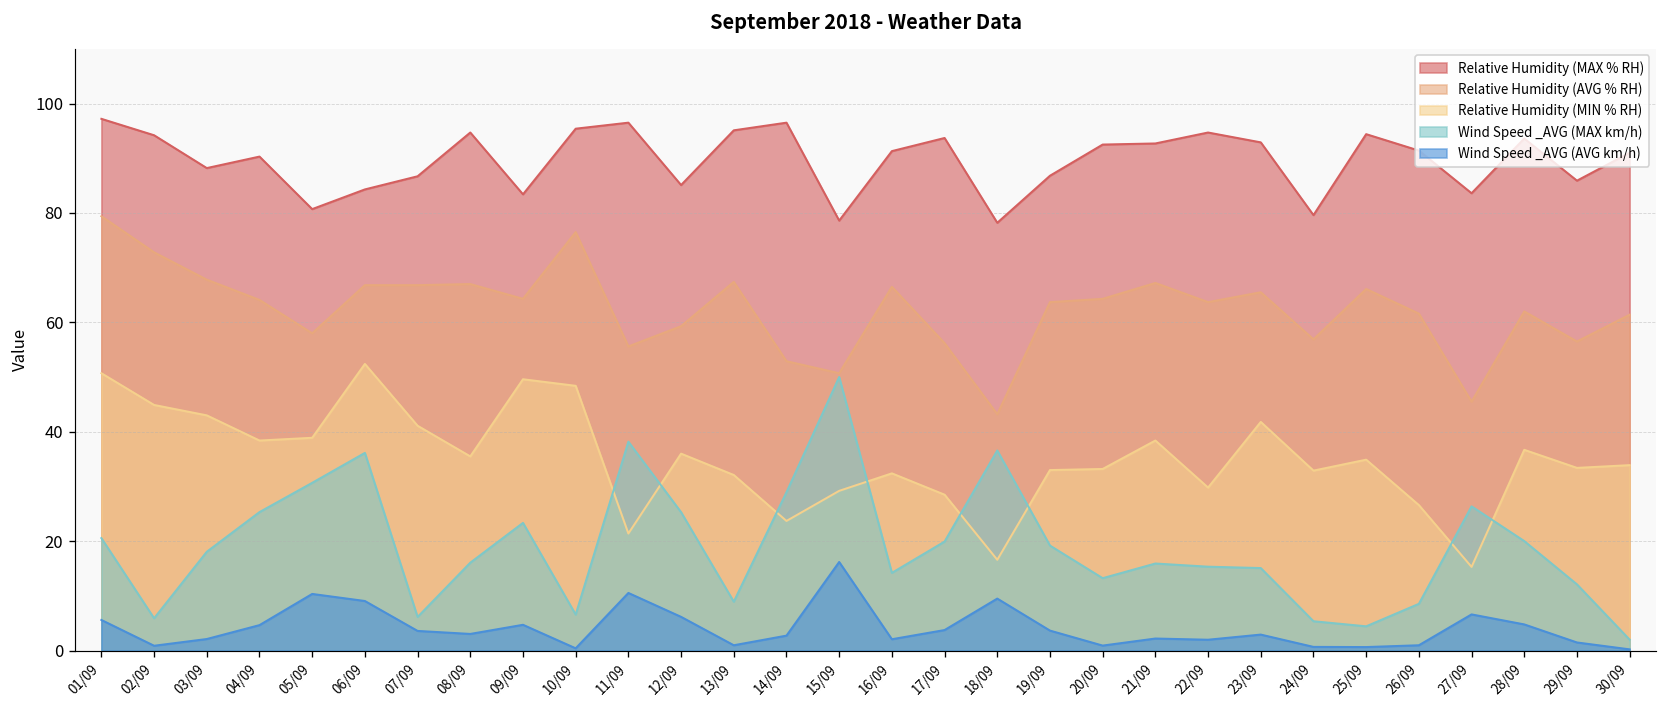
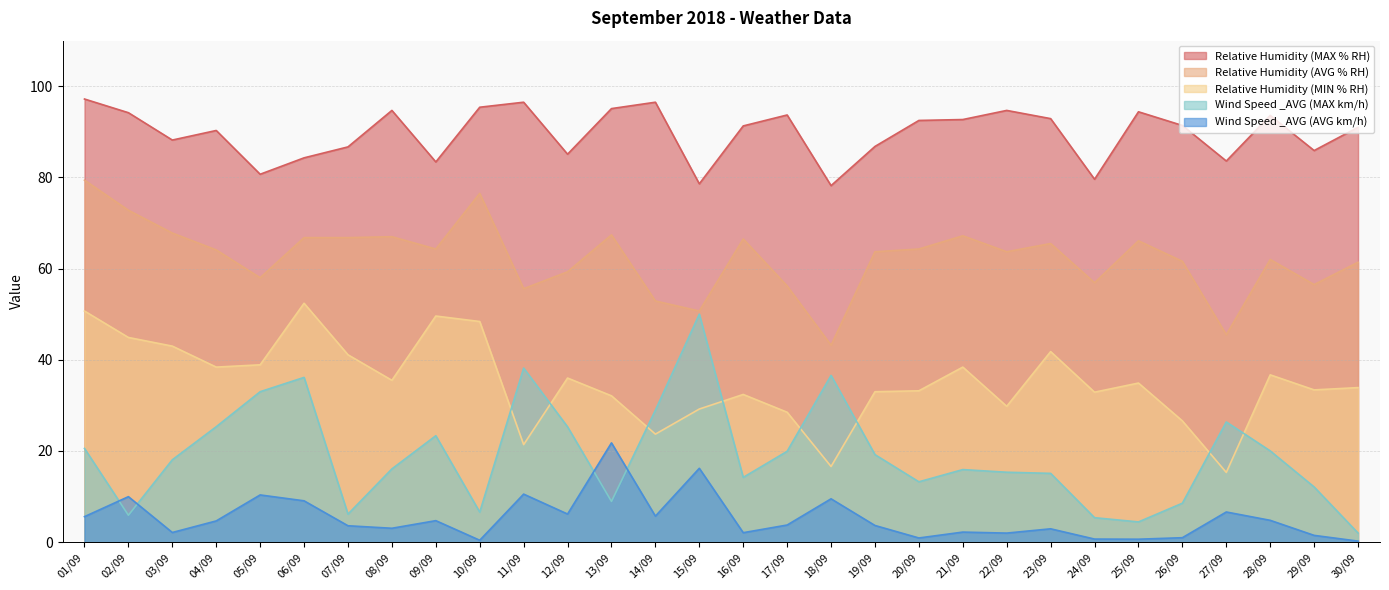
Wind Speed _AVG (AVG km/h), 02/09: 1 -> 10
Wind Speed _AVG (MAX km/h), 05/09: 31 -> 33
Wind Speed _AVG (AVG km/h), 13/09: 1 -> 22
Wind Speed _AVG (AVG km/h), 14/09: 3 -> 6
